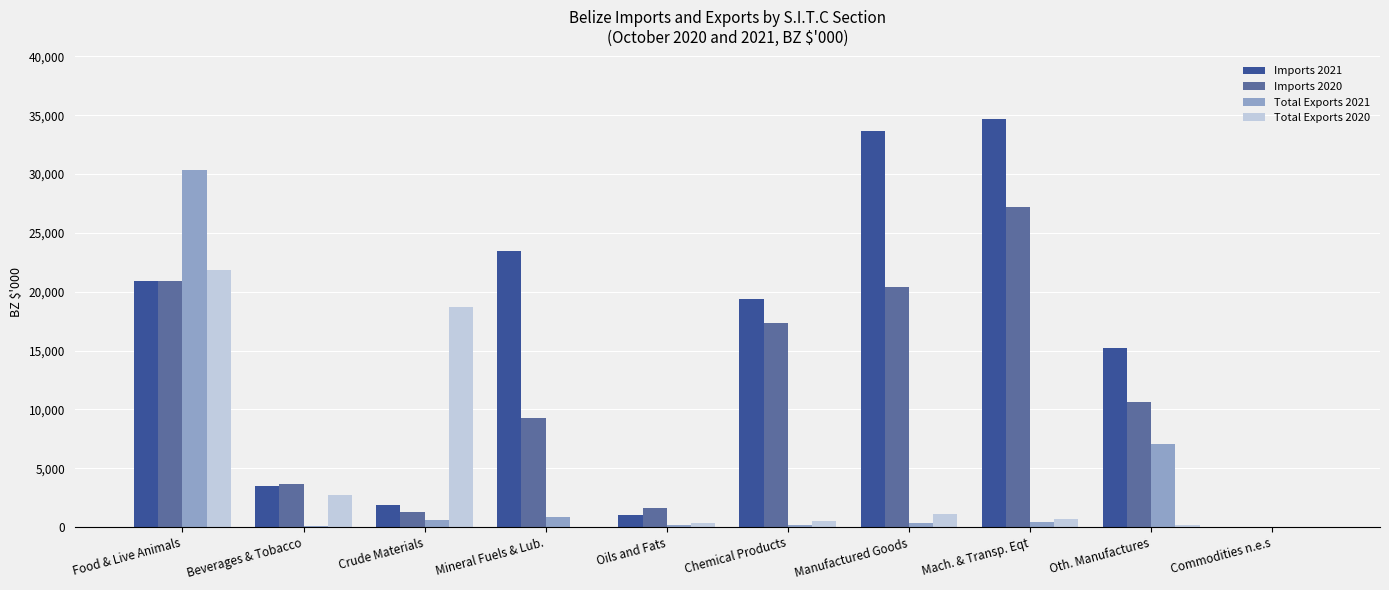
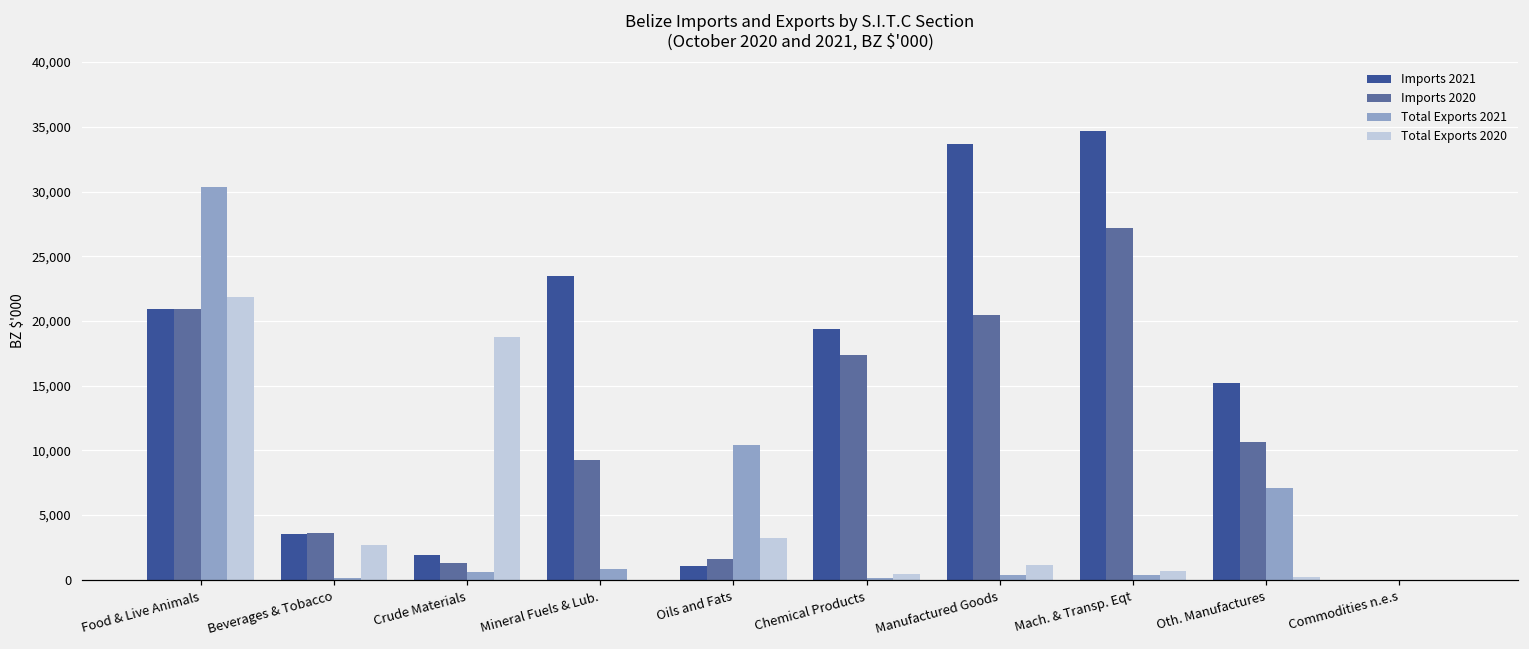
Total Exports 2021, Oils and Fats: 200 -> 10,400
Total Exports 2020, Oils and Fats: 300 -> 3,200
